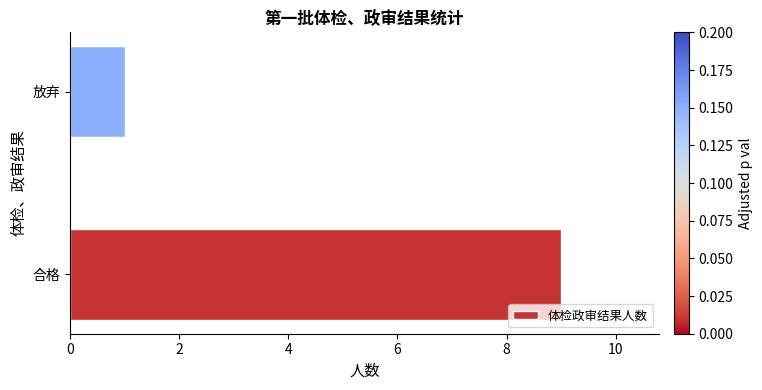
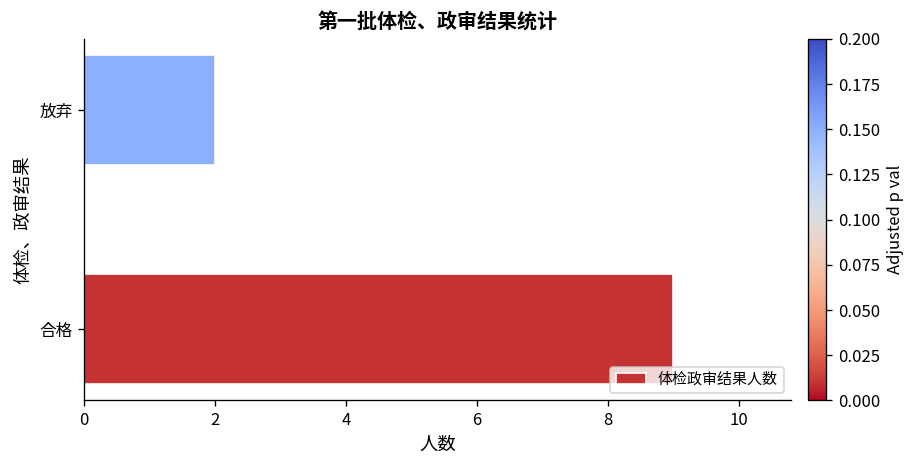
放弃: 1 -> 2
